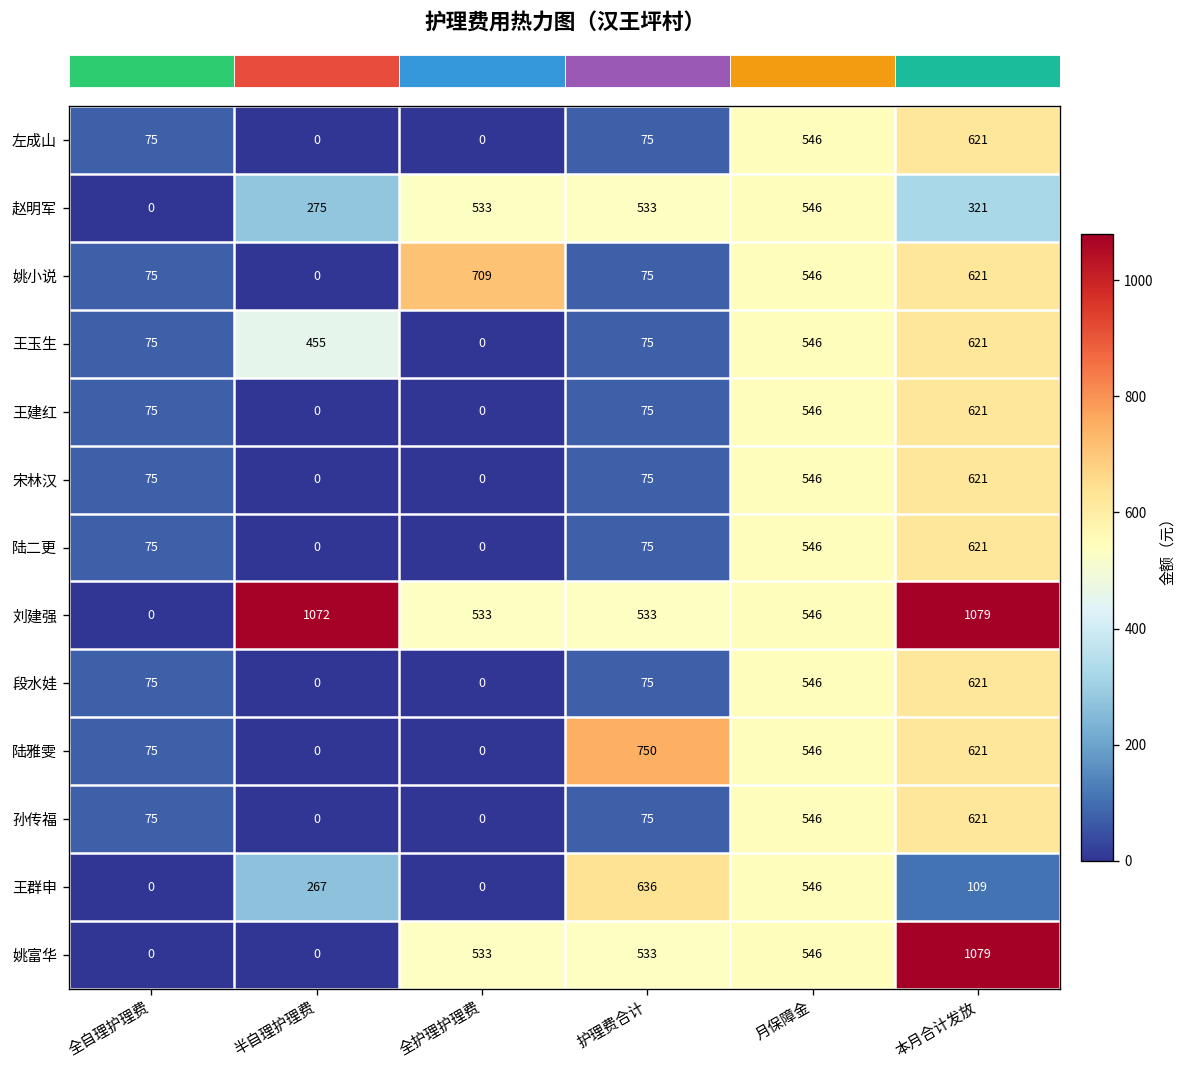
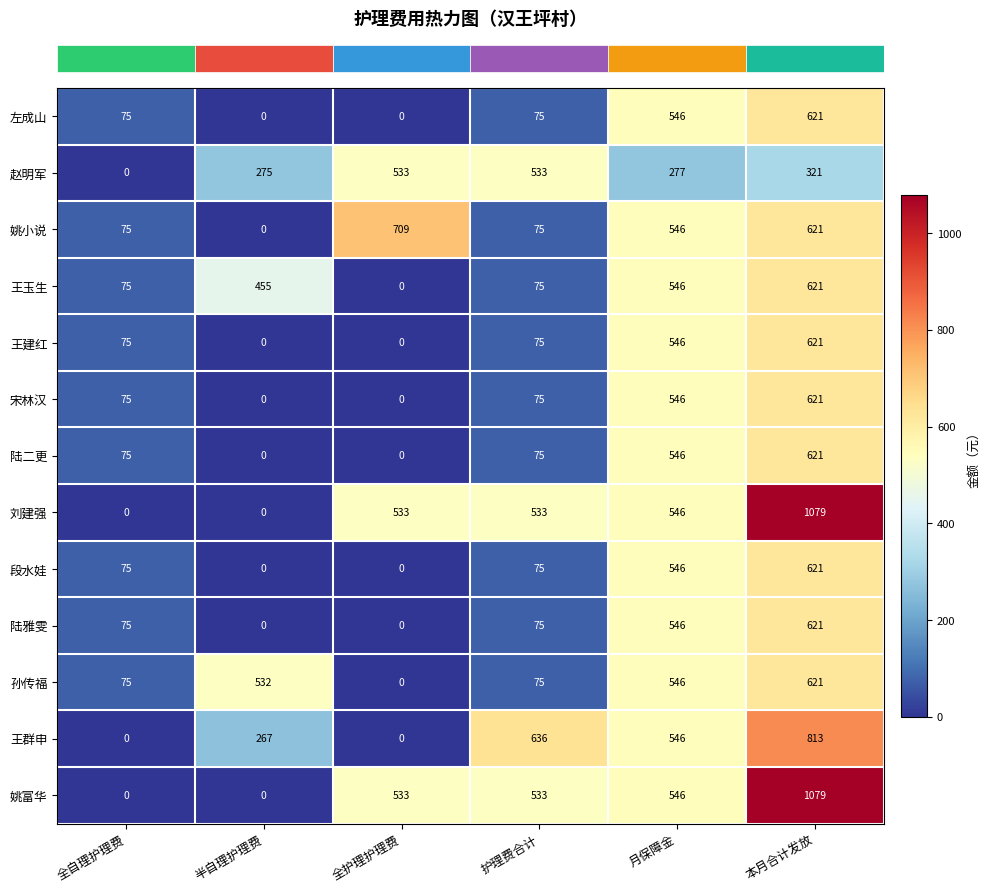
赵明军, 月保障金: 546 -> 277
刘建强, 半自理护理费: 1072 -> 0
陆雅雯, 护理费合计: 750 -> 75
孙传福, 半自理护理费: 0 -> 532
王群申, 本月合计发放: 109 -> 813
